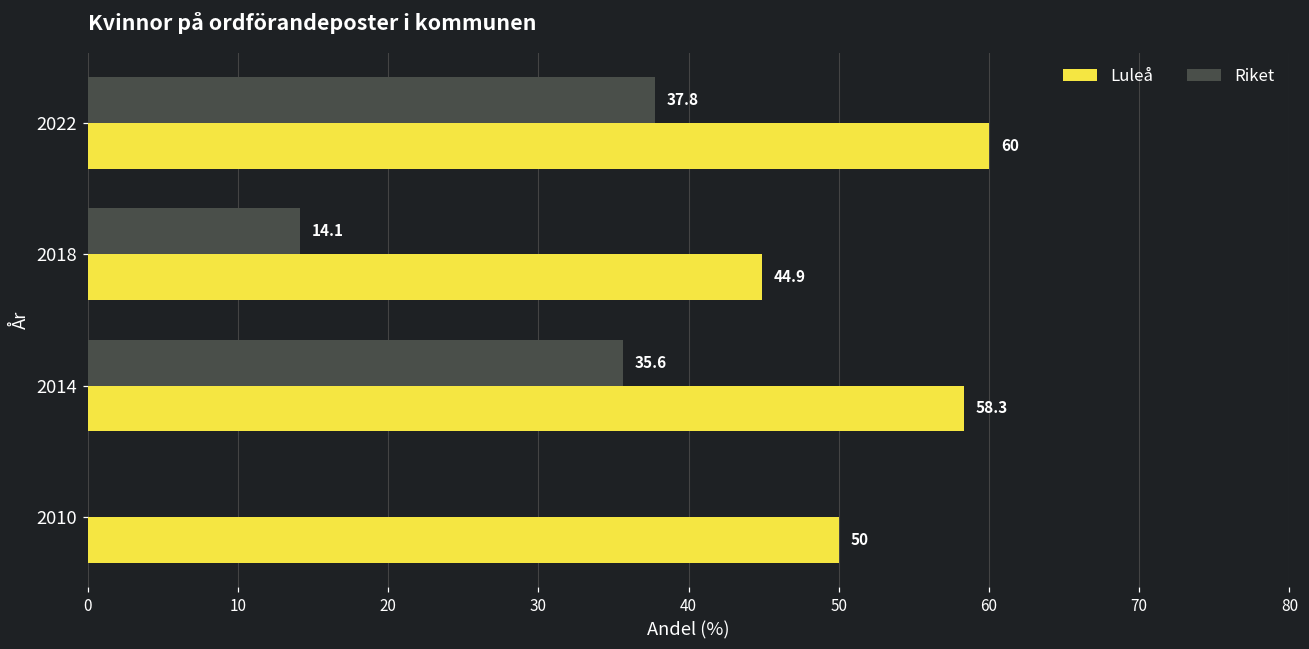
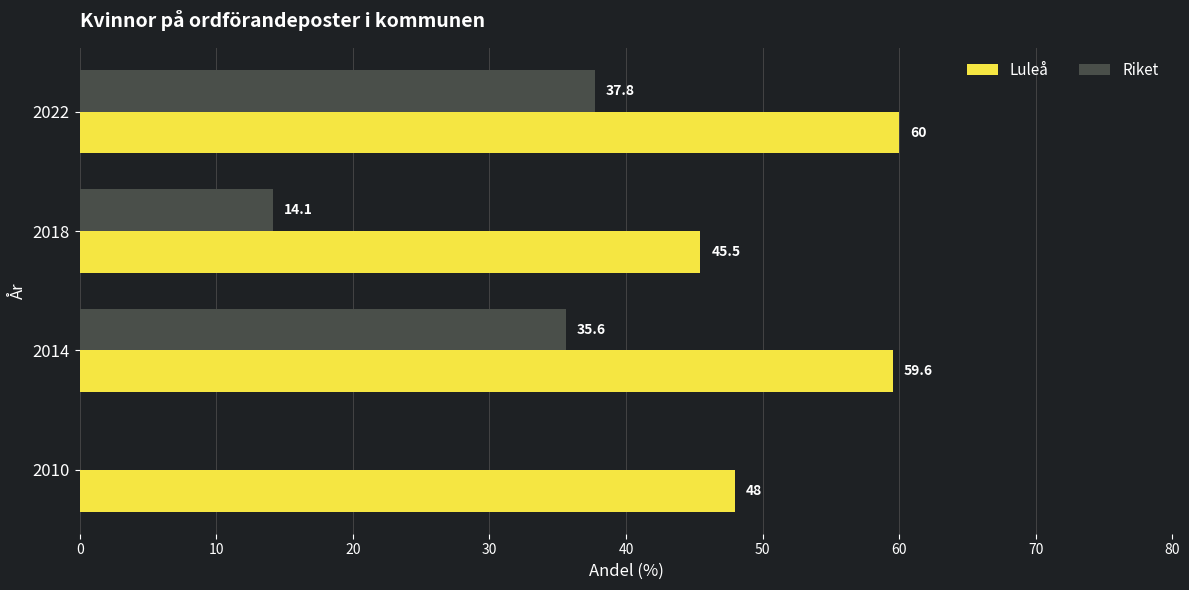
Luleå, 2018: 44.9 -> 45.5
Luleå, 2014: 58.3 -> 59.6
Luleå, 2010: 50 -> 48
